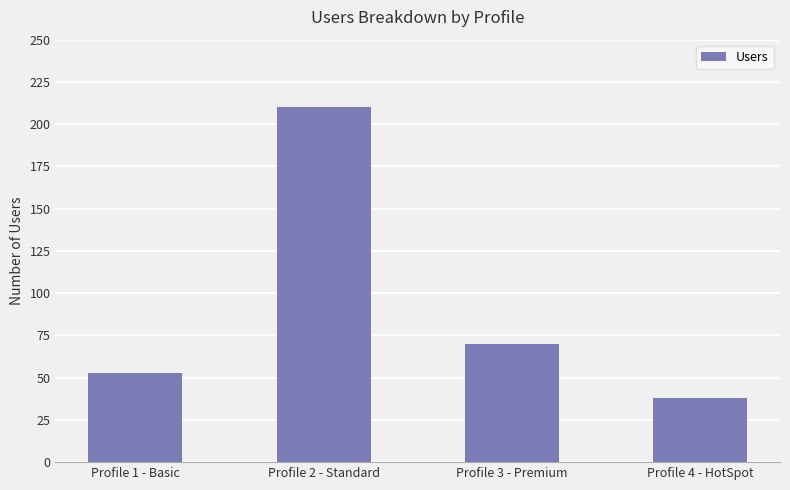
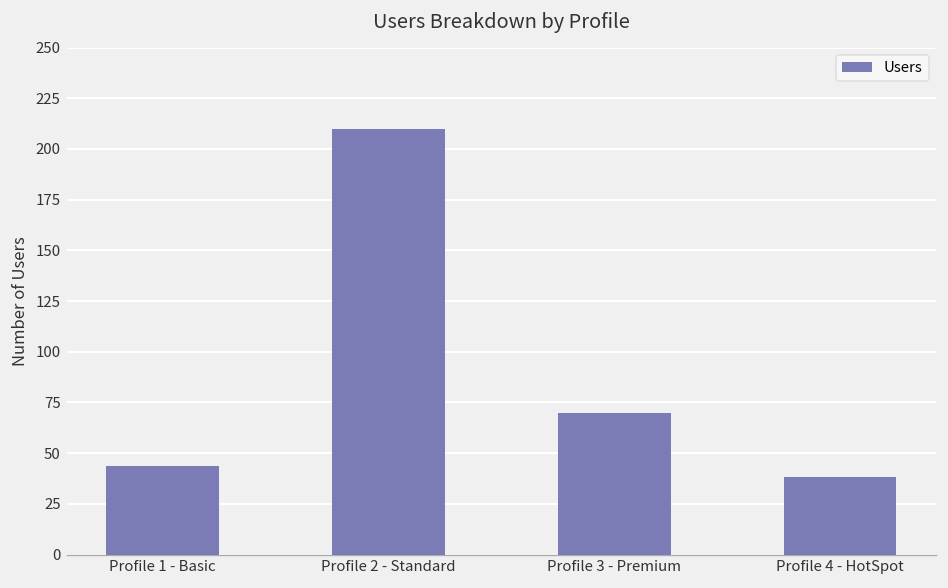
Profile 1 - Basic: 53 -> 44
